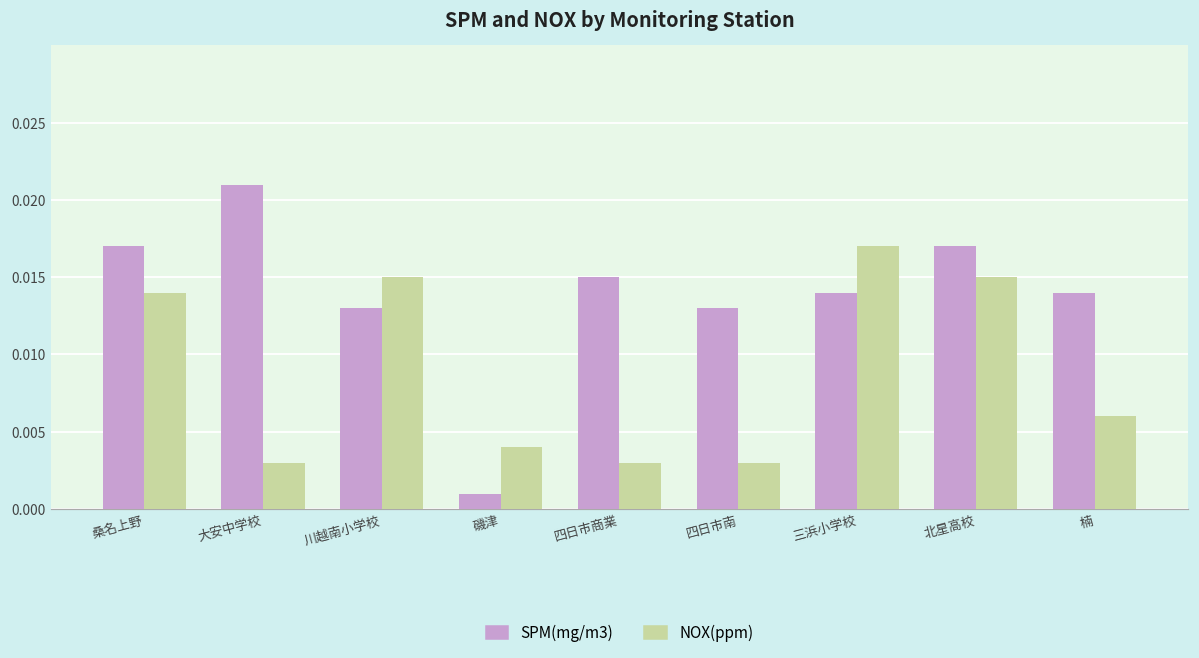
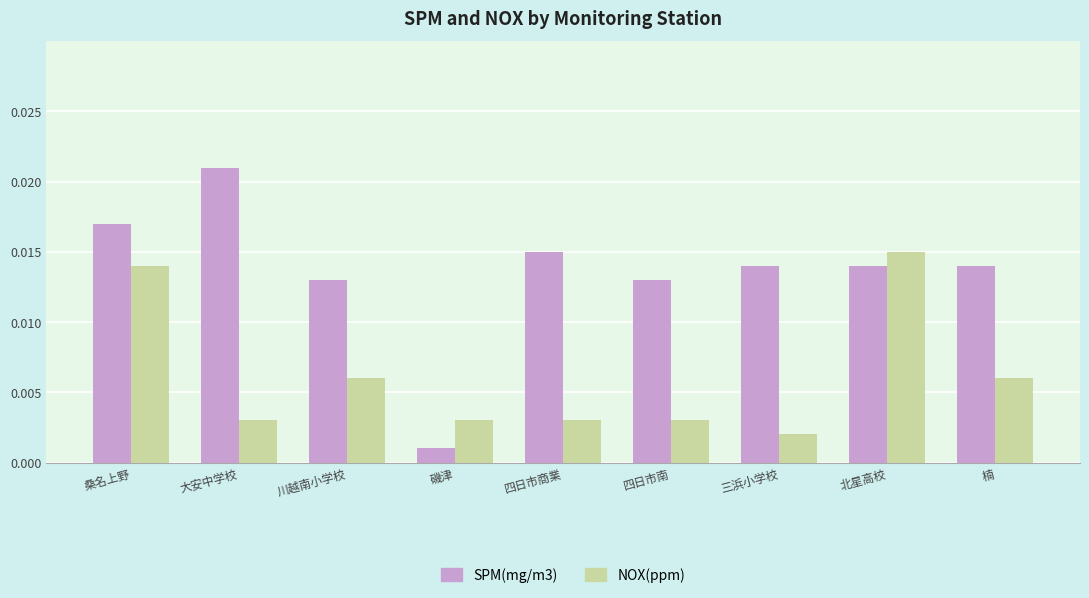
NOX(ppm), 川越南小学校: 0.015 -> 0.006
NOX(ppm), 磯津: 0.004 -> 0.003
NOX(ppm), 三浜小学校: 0.017 -> 0.002
SPM(mg/m3), 北星高校: 0.017 -> 0.014
